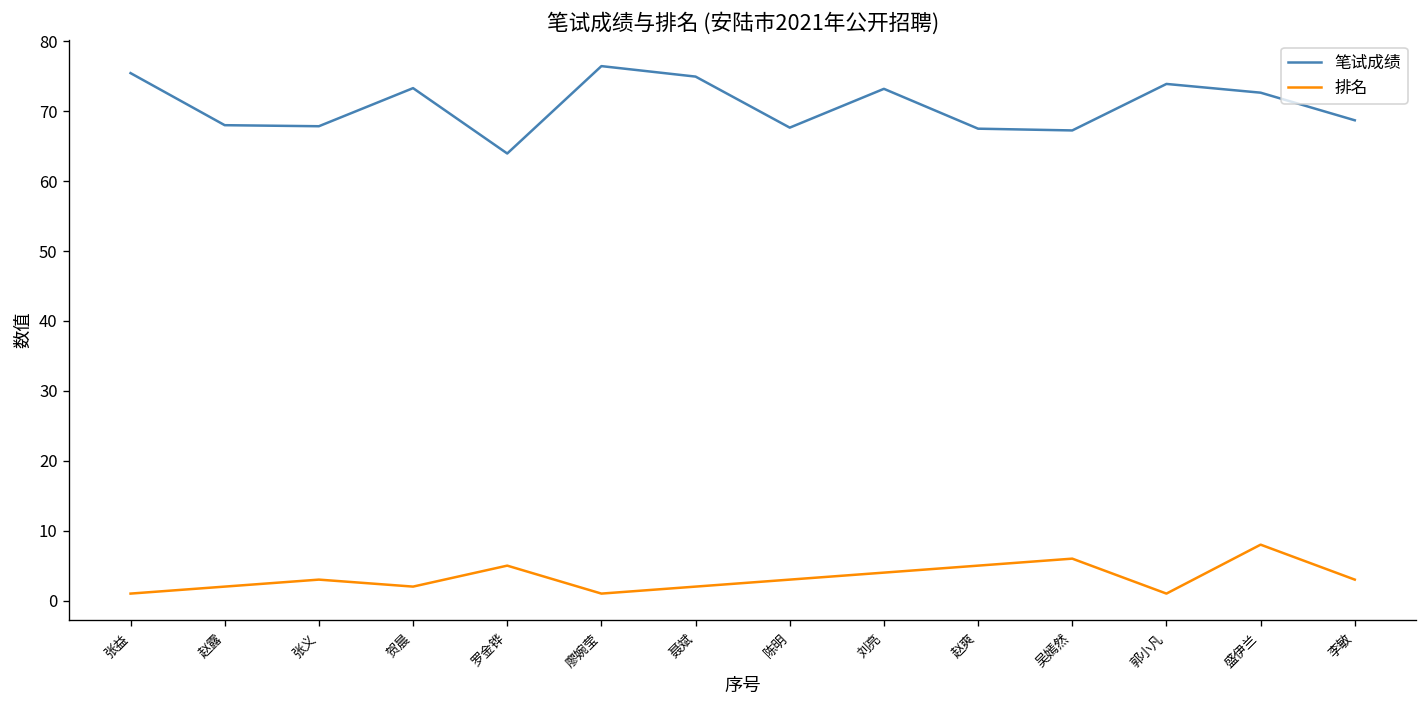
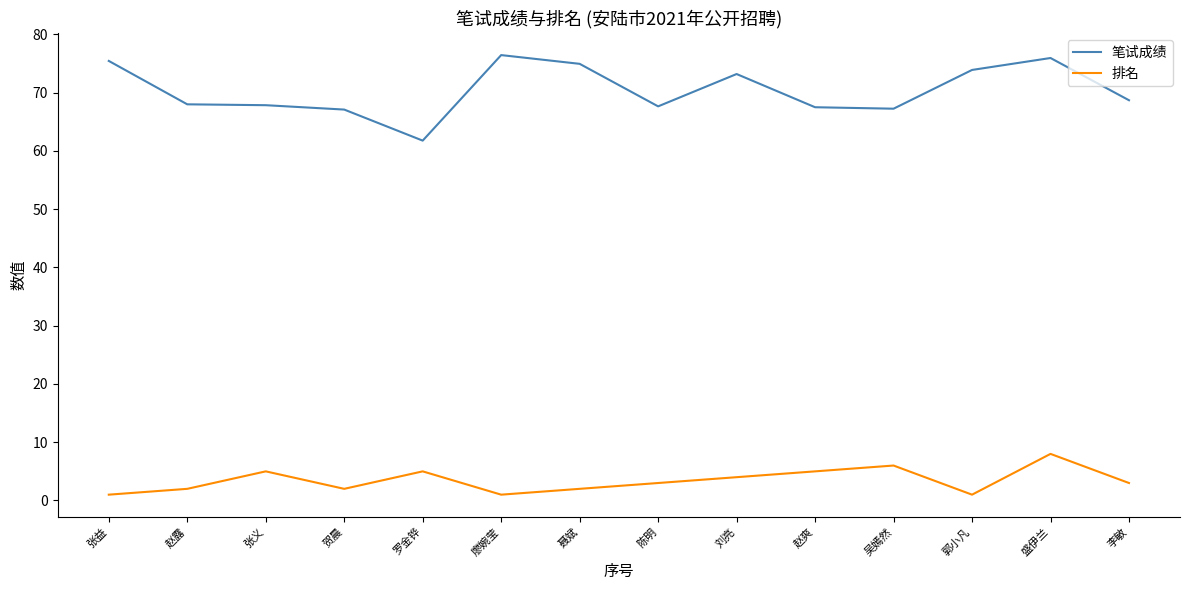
排名, 张义: 3 -> 5
笔试成绩, 贺晨: 73 -> 67
笔试成绩, 罗金铧: 64 -> 62
笔试成绩, 盛伊兰: 73 -> 76
